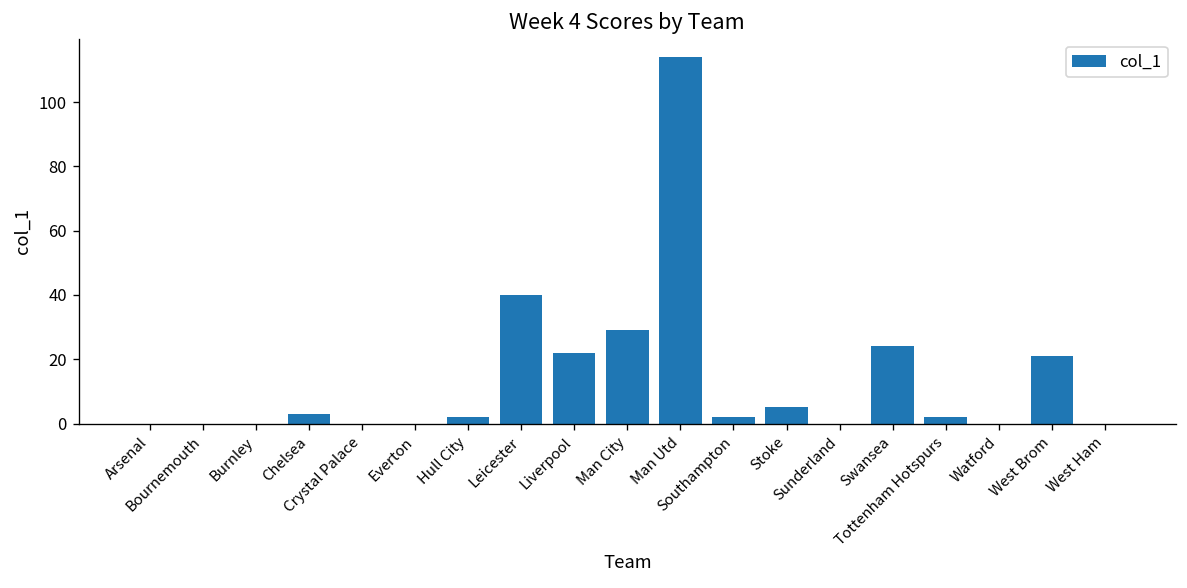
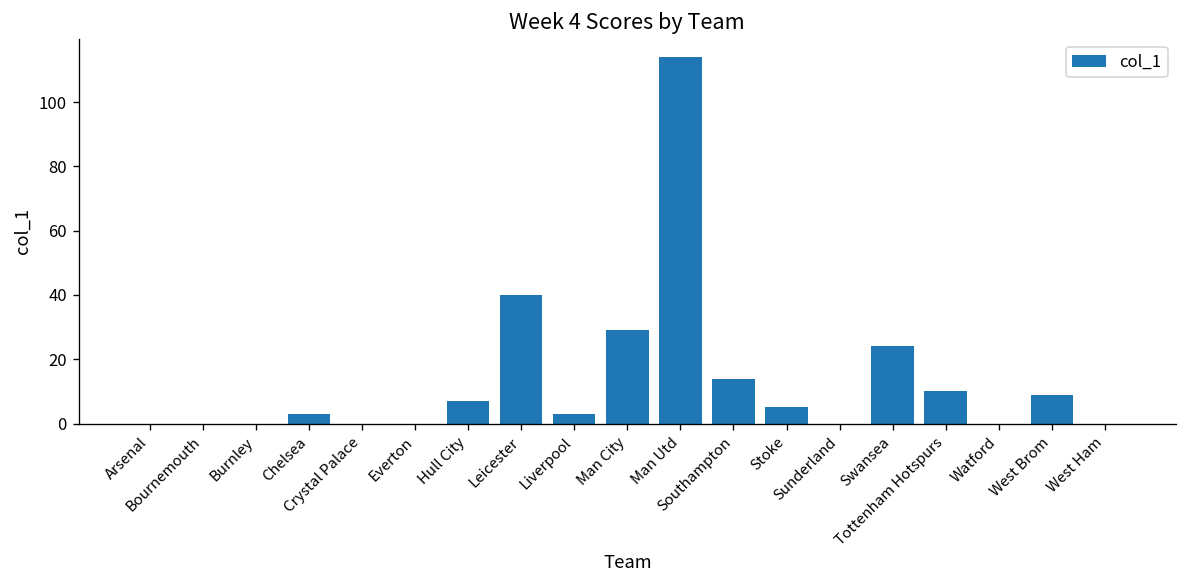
Hull City: 2 -> 7
Liverpool: 22 -> 3
Southampton: 2 -> 14
Tottenham Hotspurs: 2 -> 10
West Brom: 21 -> 9
